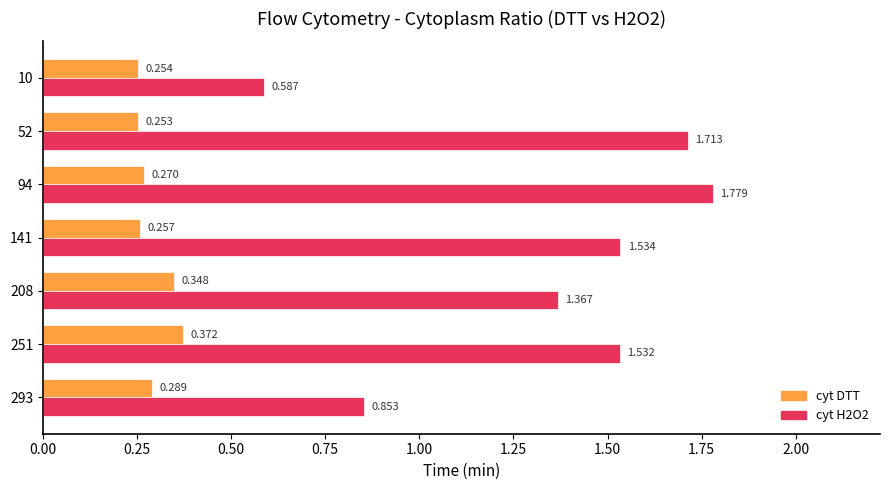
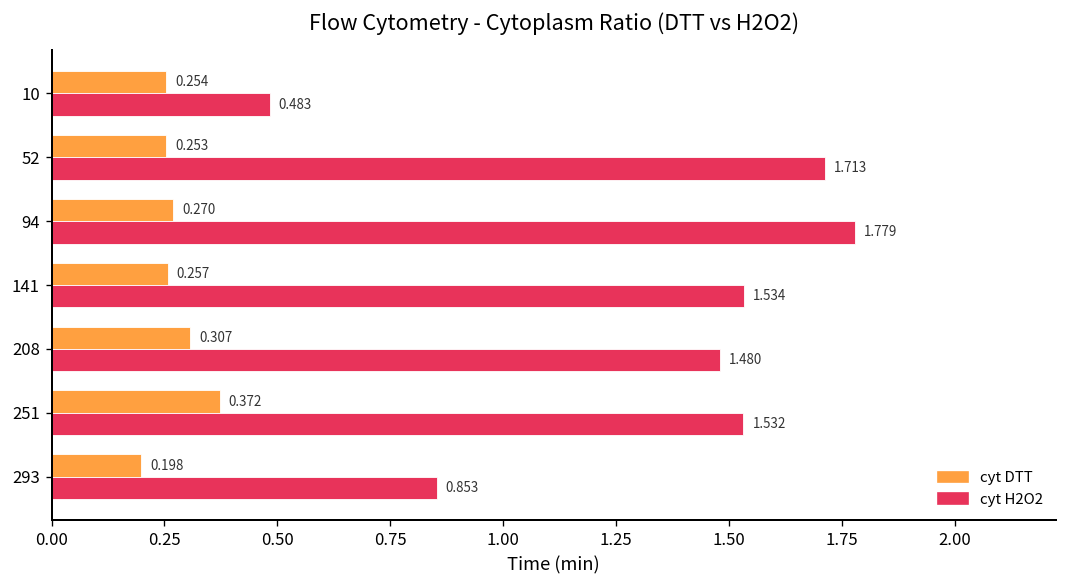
cyt H2O2, 10: 0.587 -> 0.483
cyt DTT, 208: 0.348 -> 0.307
cyt H2O2, 208: 1.367 -> 1.480
cyt DTT, 293: 0.289 -> 0.198
